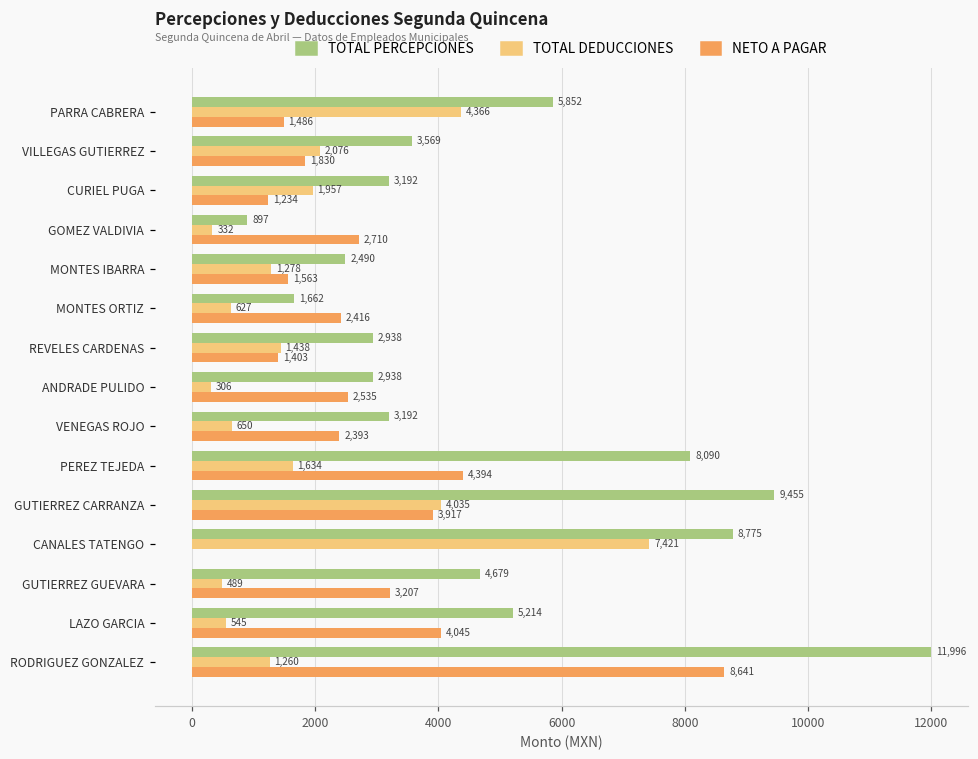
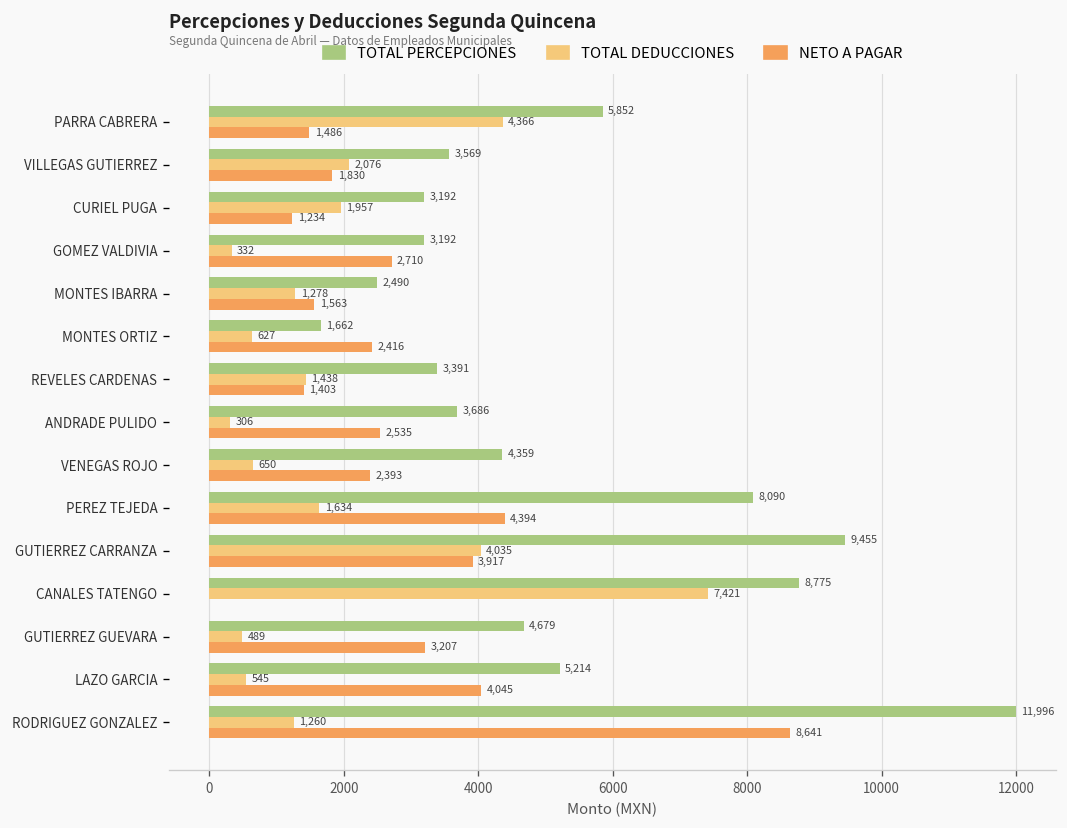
TOTAL PERCEPCIONES, GOMEZ VALDIVIA: 897 -> 3,192
TOTAL PERCEPCIONES, REVELES CARDENAS: 2,938 -> 3,391
TOTAL PERCEPCIONES, ANDRADE PULIDO: 2,938 -> 3,686
TOTAL PERCEPCIONES, VENEGAS ROJO: 3,192 -> 4,359
